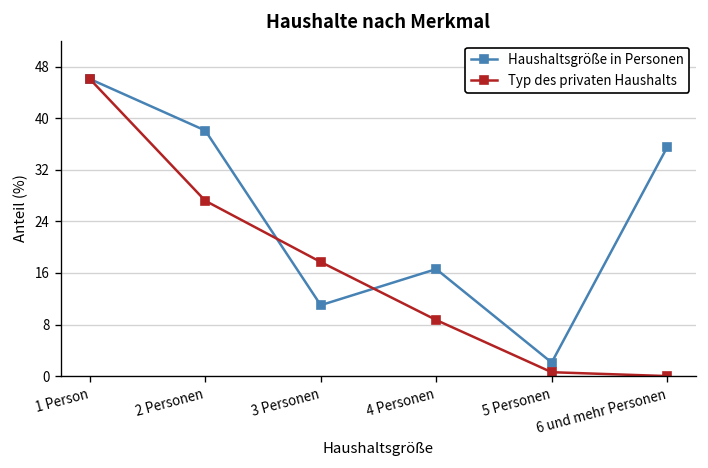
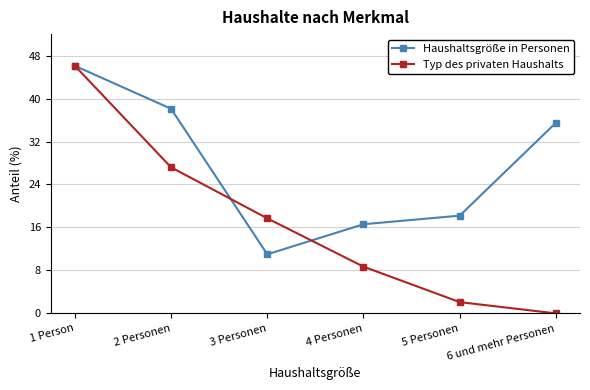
Haushaltsgröße in Personen, 5 Personen: 2 -> 18
Typ des privaten Haushalts, 5 Personen: 1 -> 2
